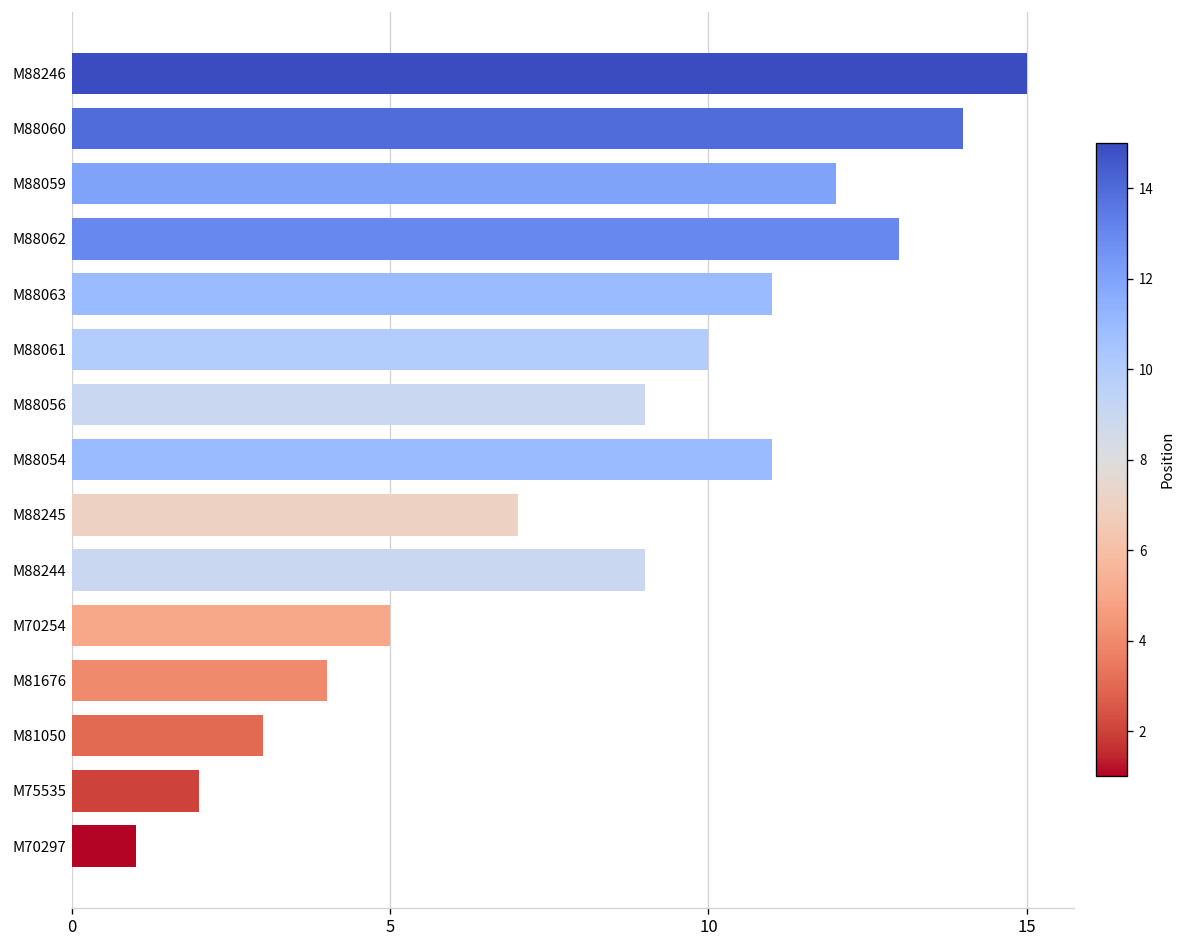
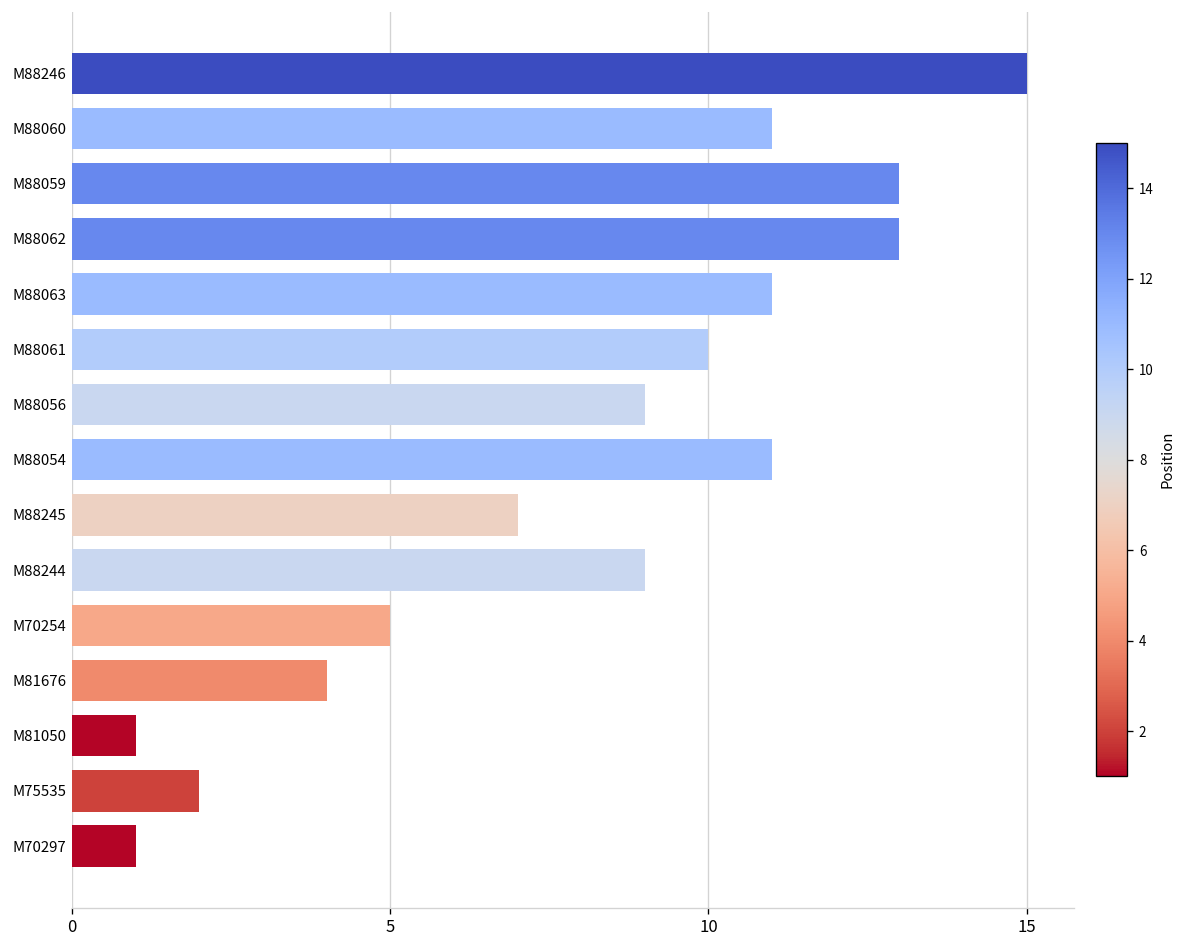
M88060: 14 -> 11
M88059: 12 -> 13
M81050: 3 -> 1
